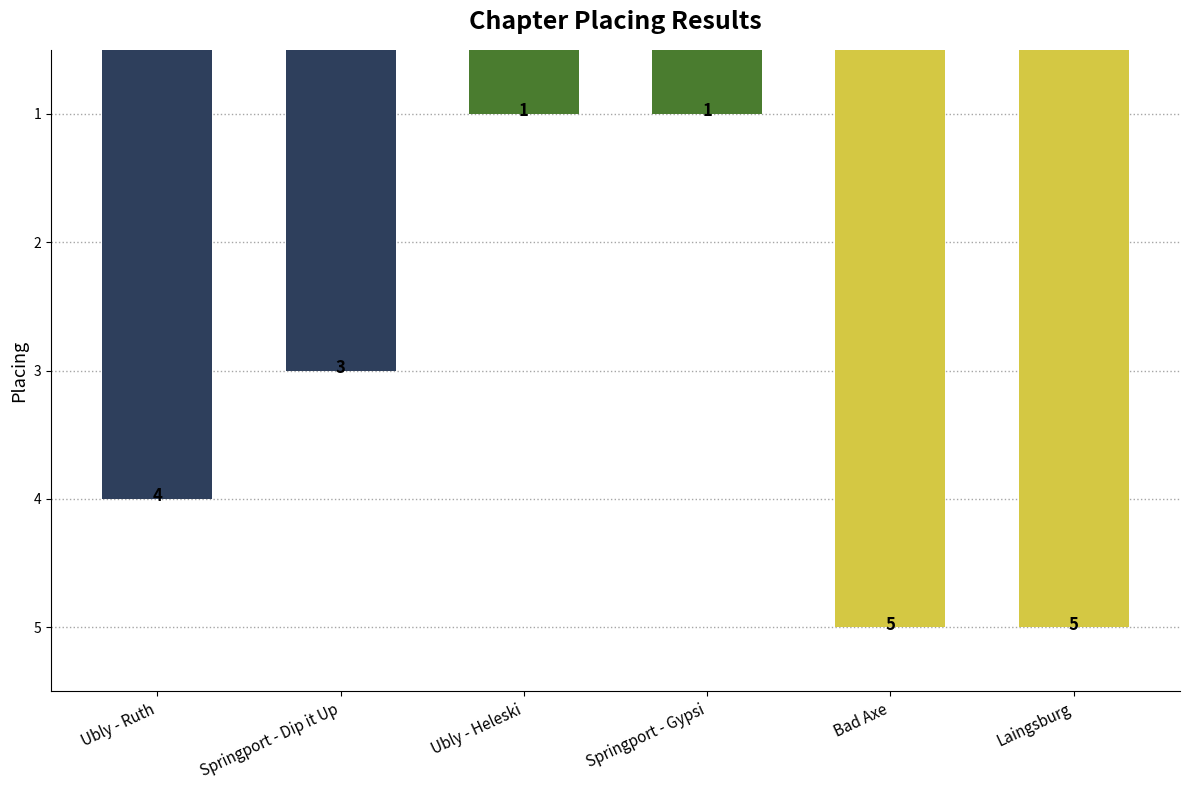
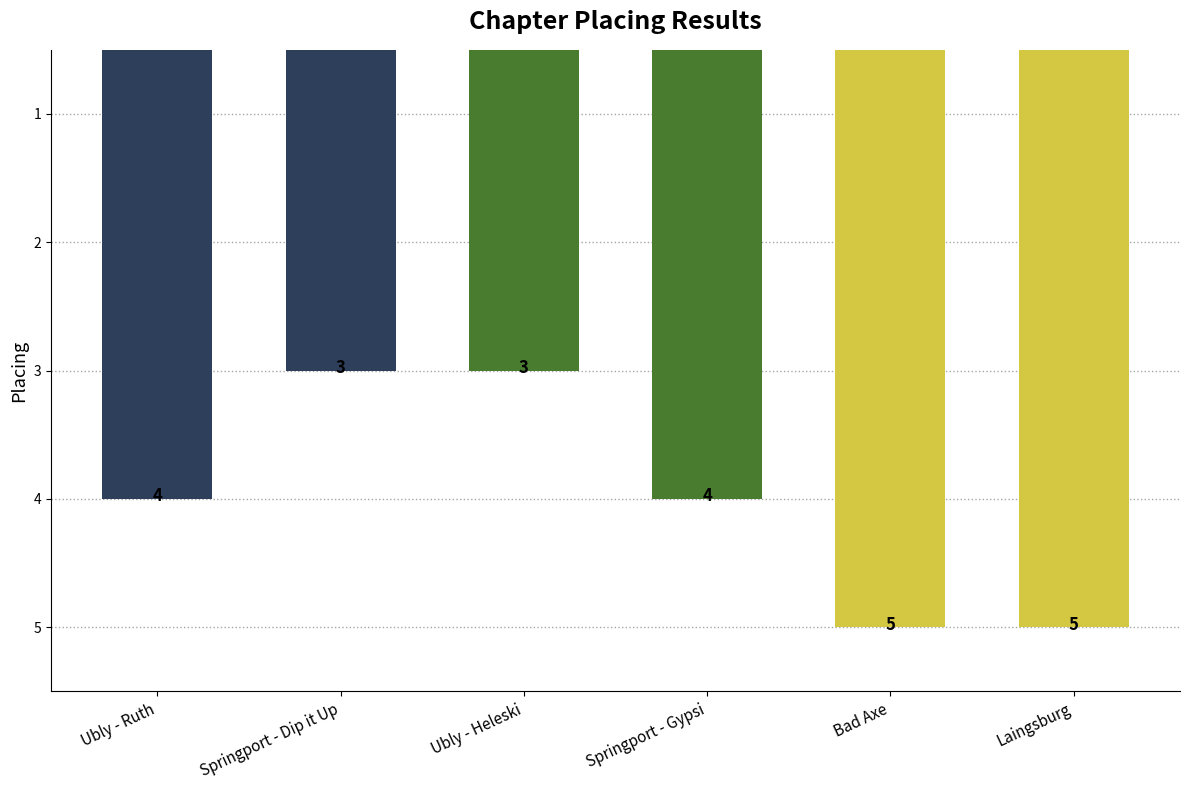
Ubly - Heleski: 1 -> 3
Springport - Gypsi: 1 -> 4
